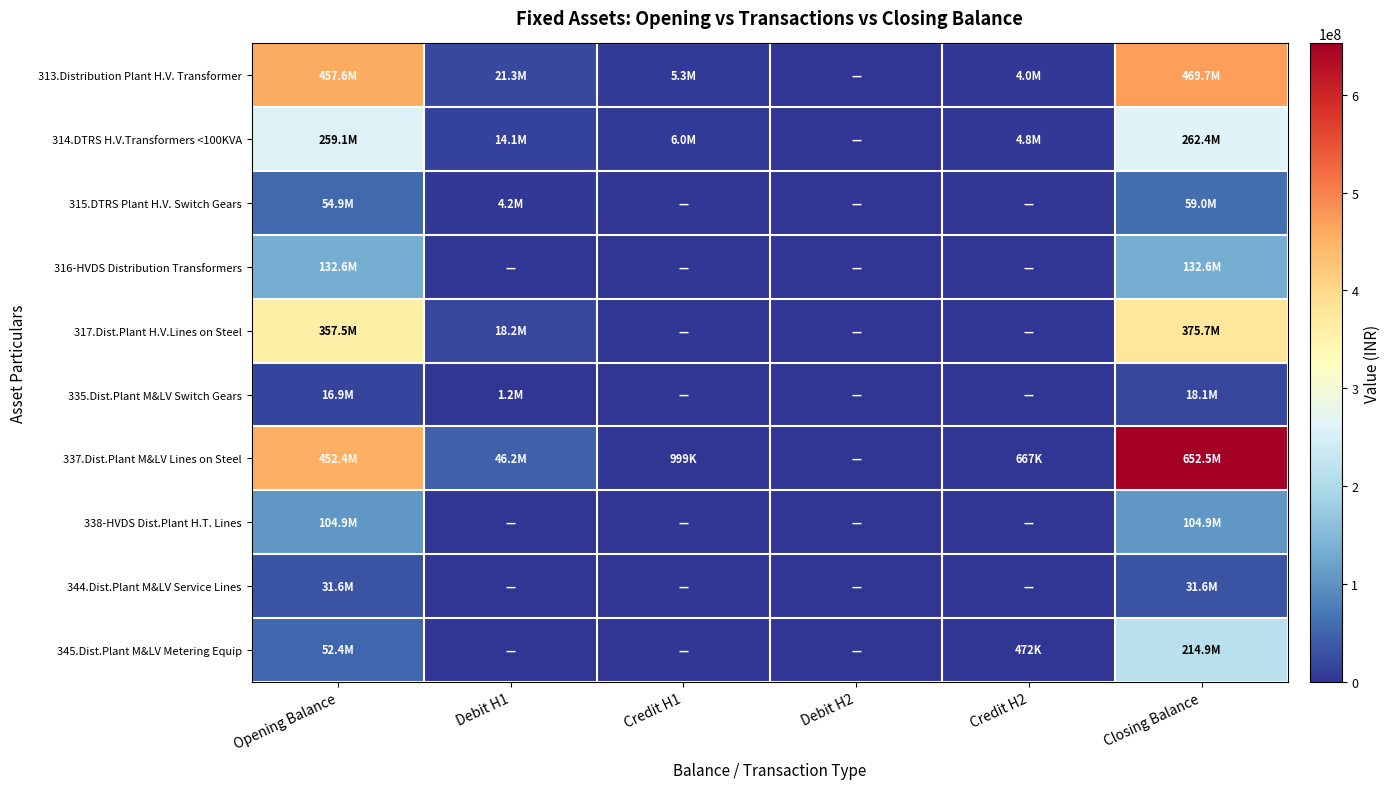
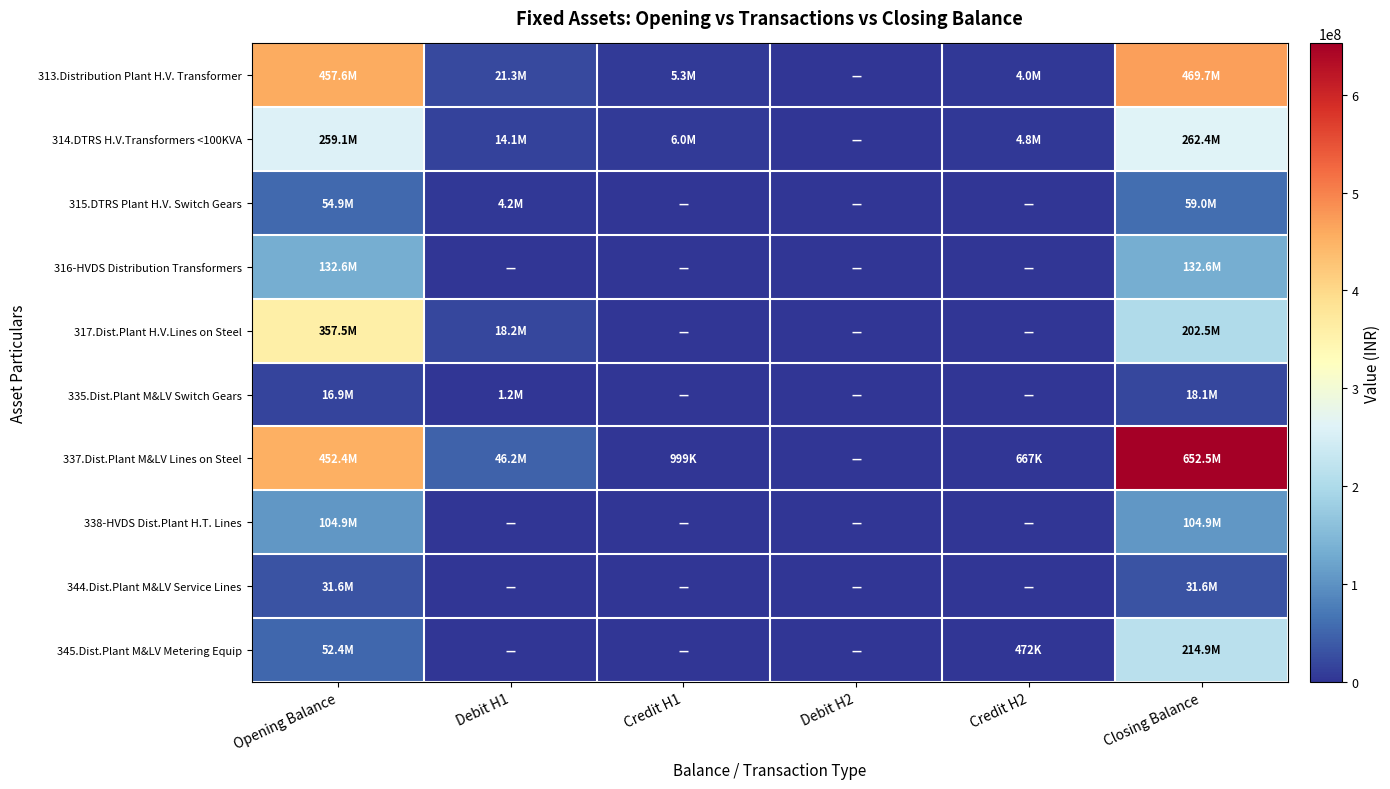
317.Dist.Plant H.V.Lines on Steel, Closing Balance: 375.7M -> 202.5M
